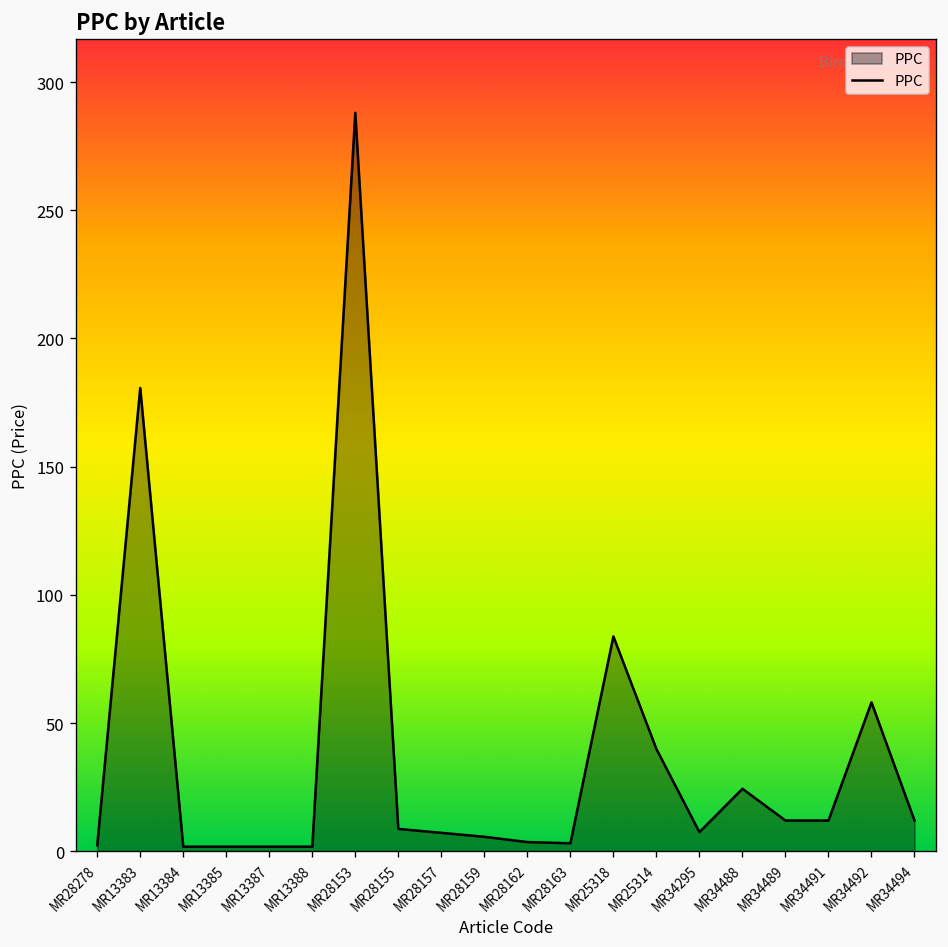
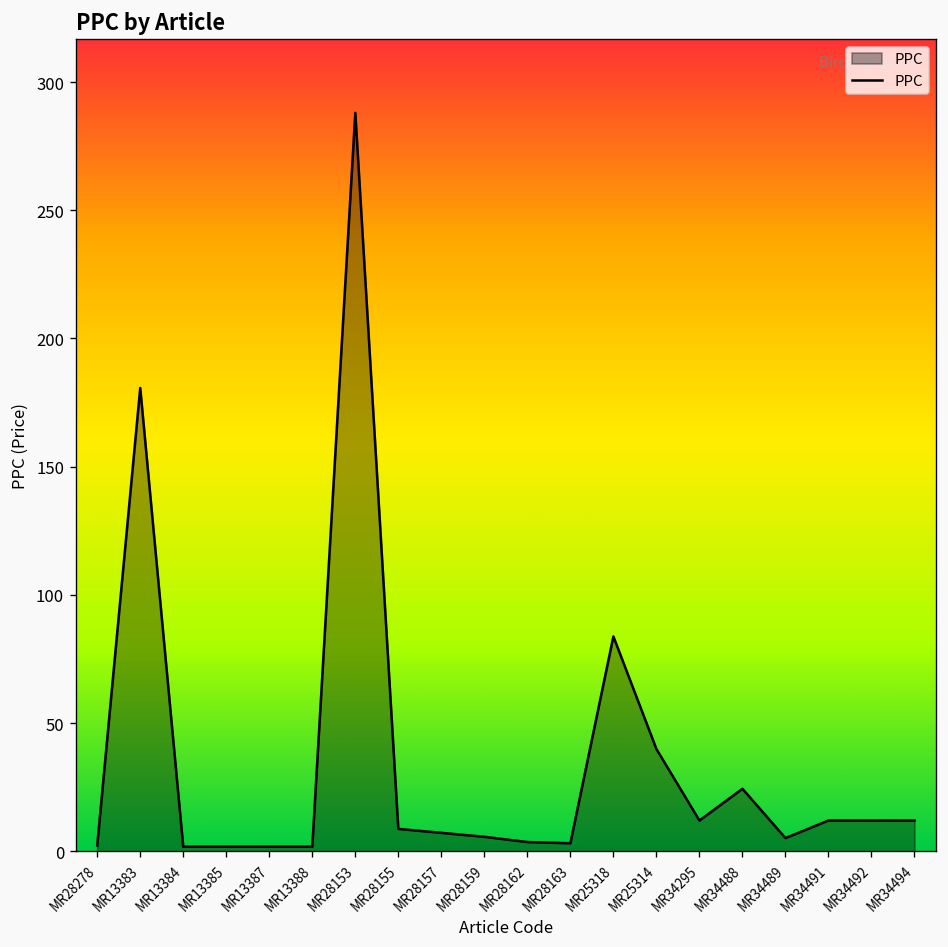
MR34295: 7 -> 12
MR34489: 12 -> 5
MR34492: 58 -> 12
